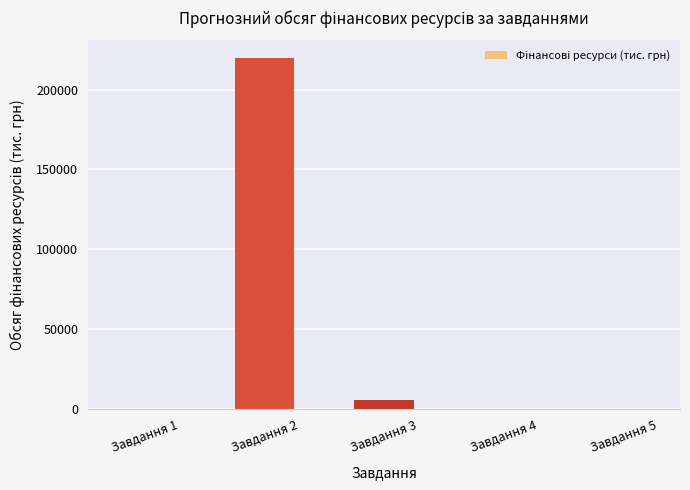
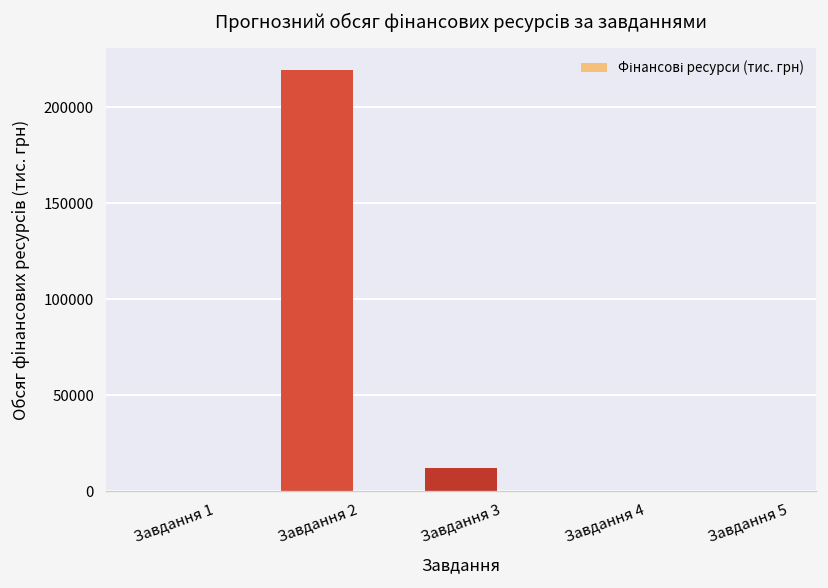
Завдання 3: 6000 -> 12000
